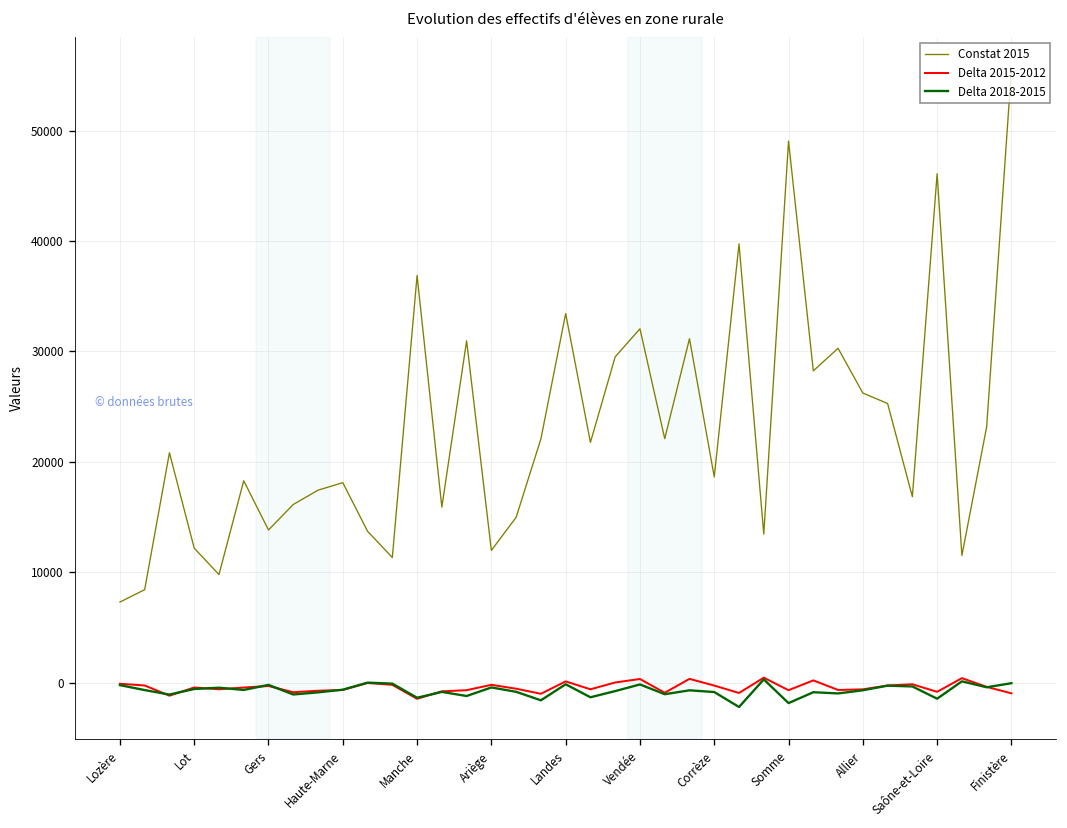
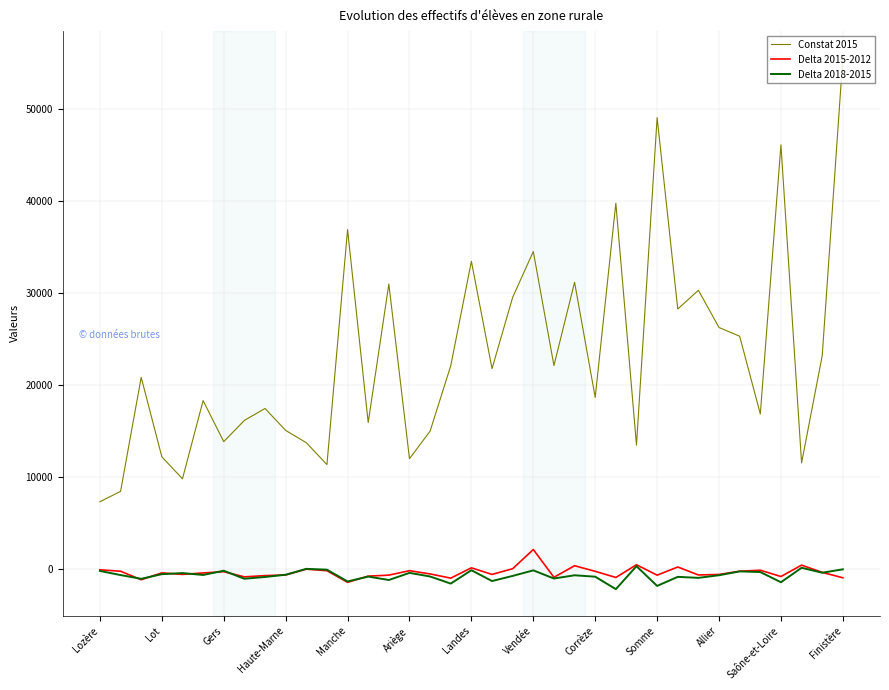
Constat 2015, Haute-Marne: 18000 -> 15000
Constat 2015, Vendée: 32000 -> 34000
Delta 2015-2012, Vendée: 0 -> 2000
